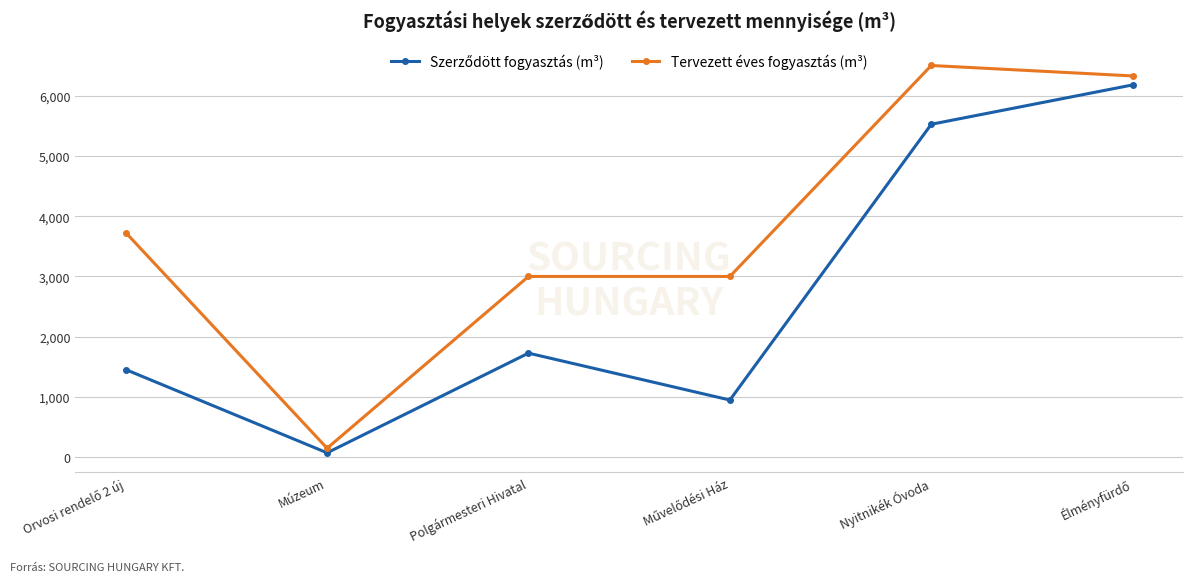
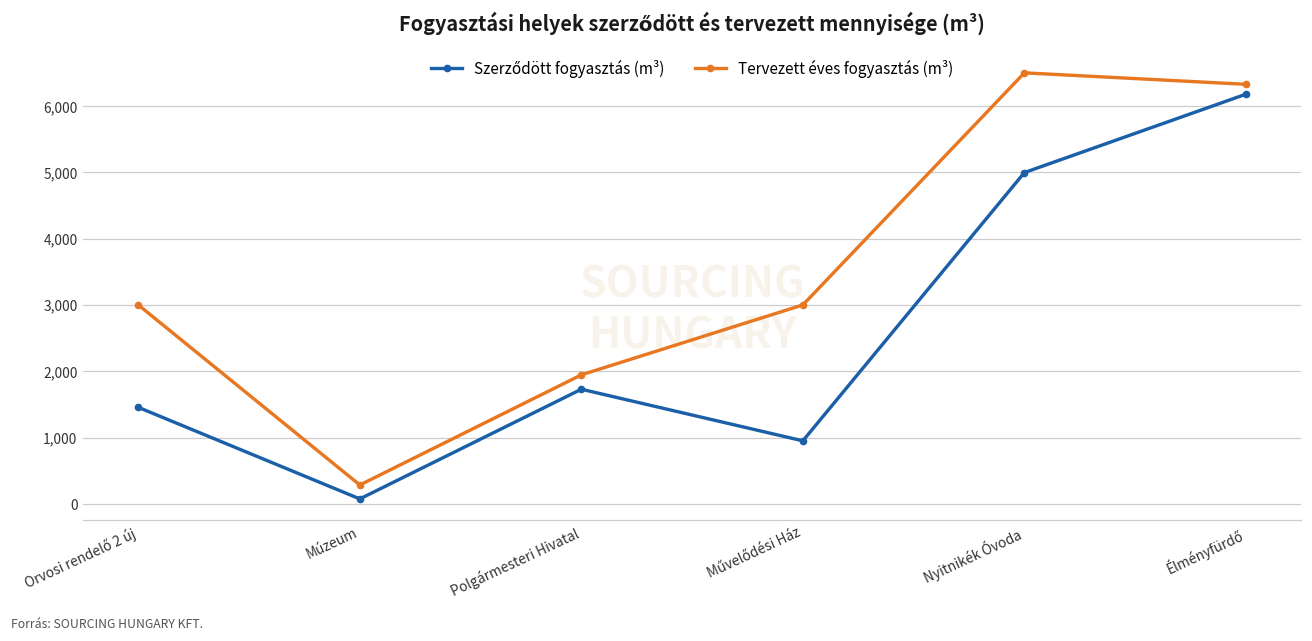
Tervezett éves fogyasztás (m³), Orvosi rendelő 2 új: 3,700 -> 3,000
Tervezett éves fogyasztás (m³), Múzeum: 200 -> 300
Tervezett éves fogyasztás (m³), Polgármesteri Hivatal: 3,000 -> 1,900
Szerződött fogyasztás (m³), Nyitnikék Óvoda: 5,500 -> 5,000
